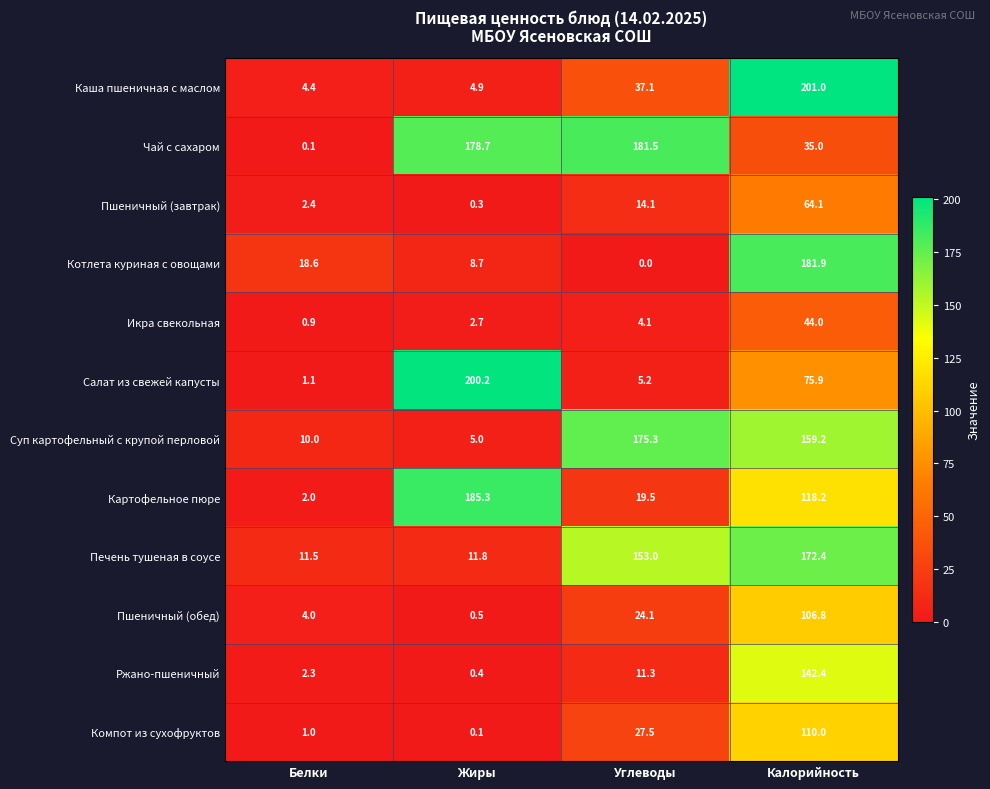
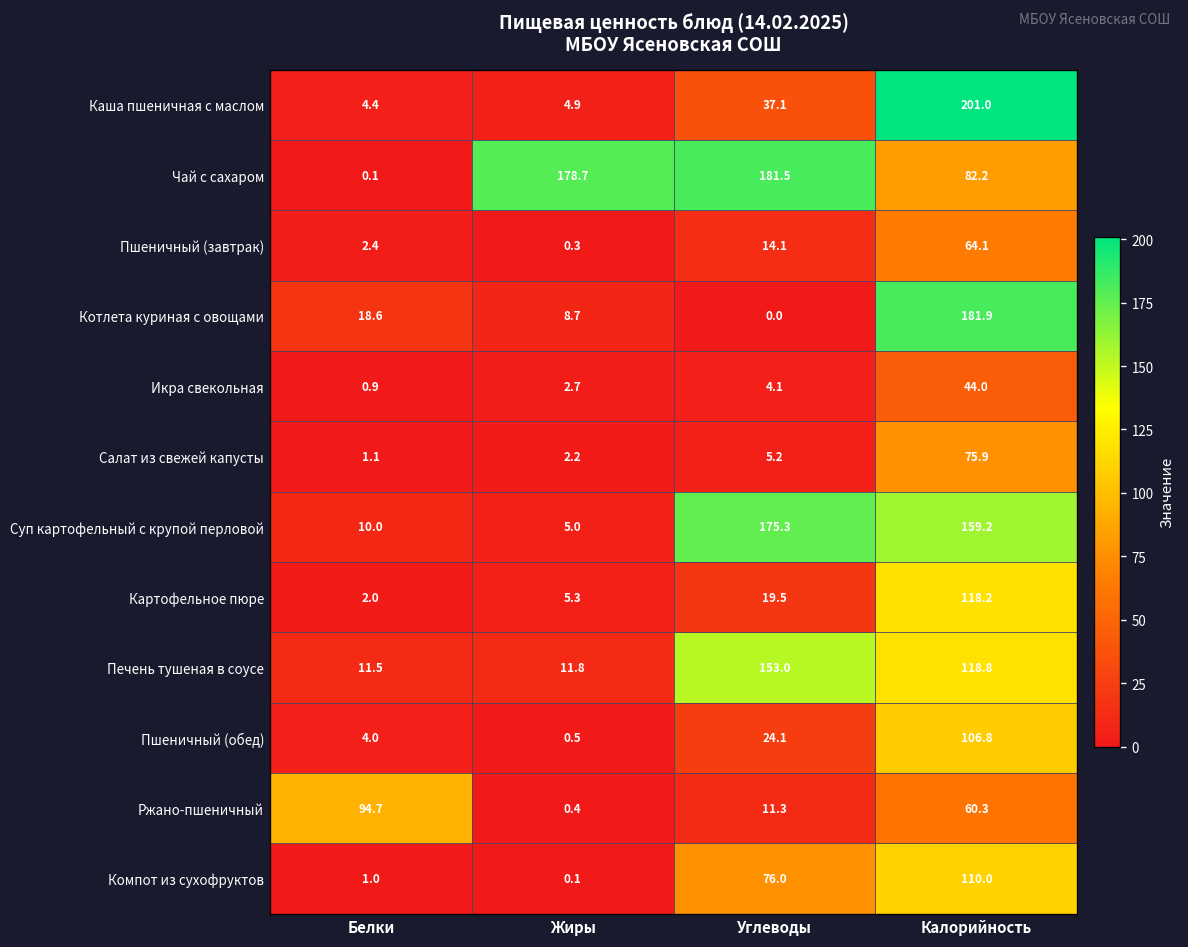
Чай с сахаром, Калорийность: 35.0 -> 82.2
Салат из свежей капусты, Жиры: 200.2 -> 2.2
Картофельное пюре, Жиры: 185.3 -> 5.3
Печень тушеная в соусе, Калорийность: 172.4 -> 118.8
Ржано-пшеничный, Белки: 2.3 -> 94.7
Ржано-пшеничный, Калорийность: 142.4 -> 60.3
Компот из сухофруктов, Углеводы: 27.5 -> 76.0
